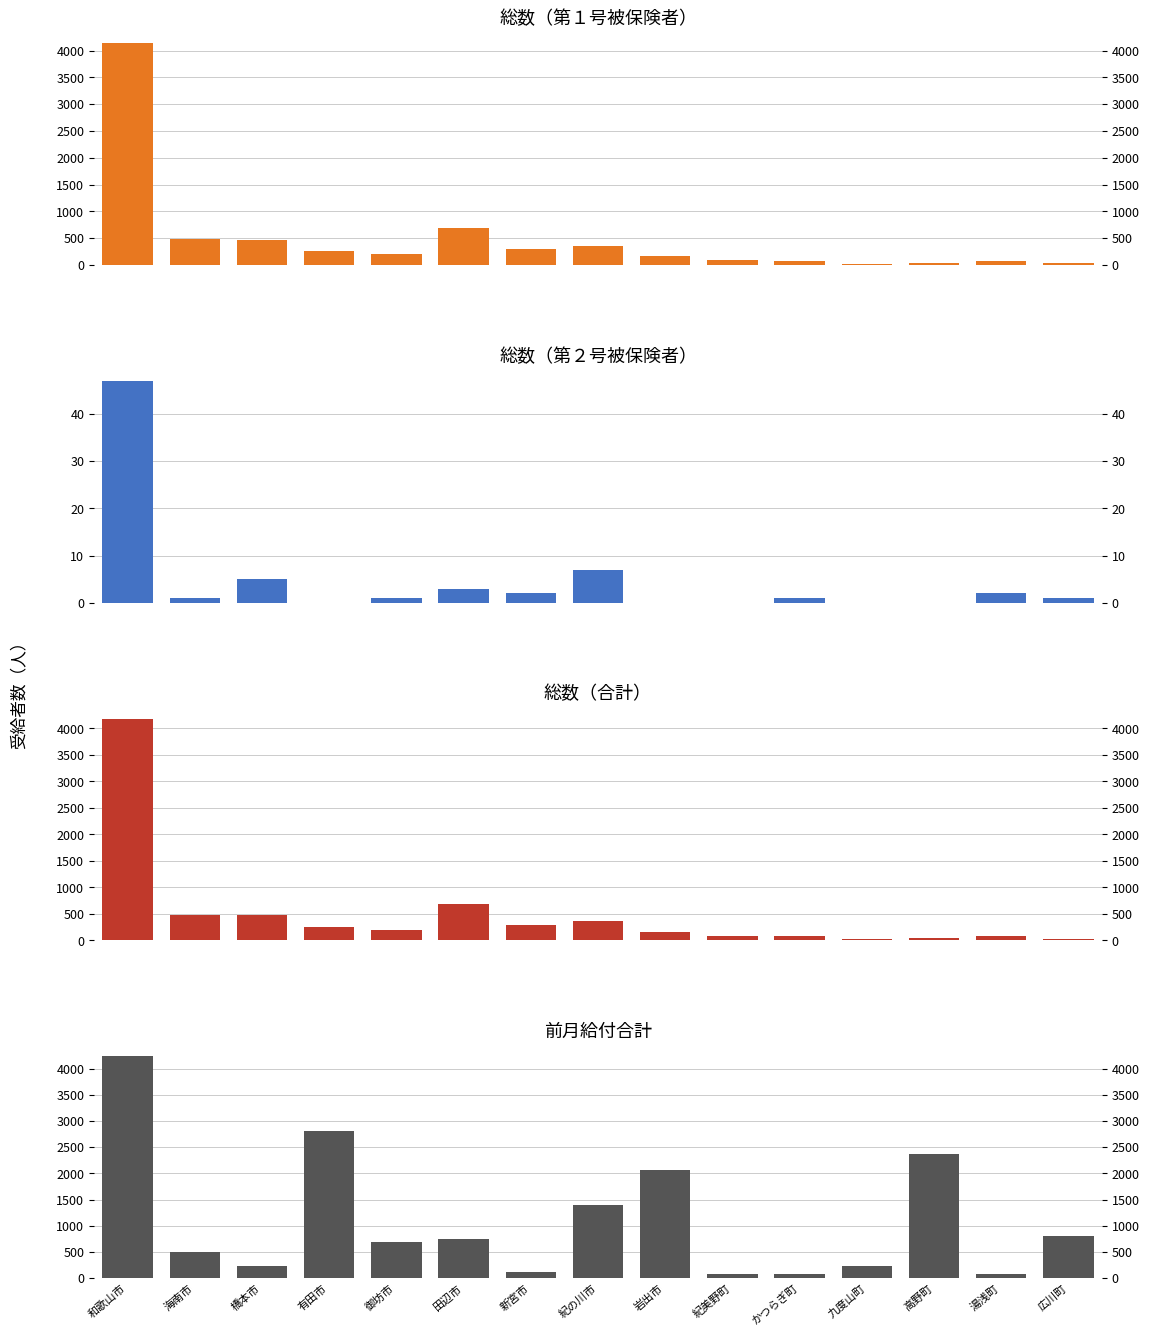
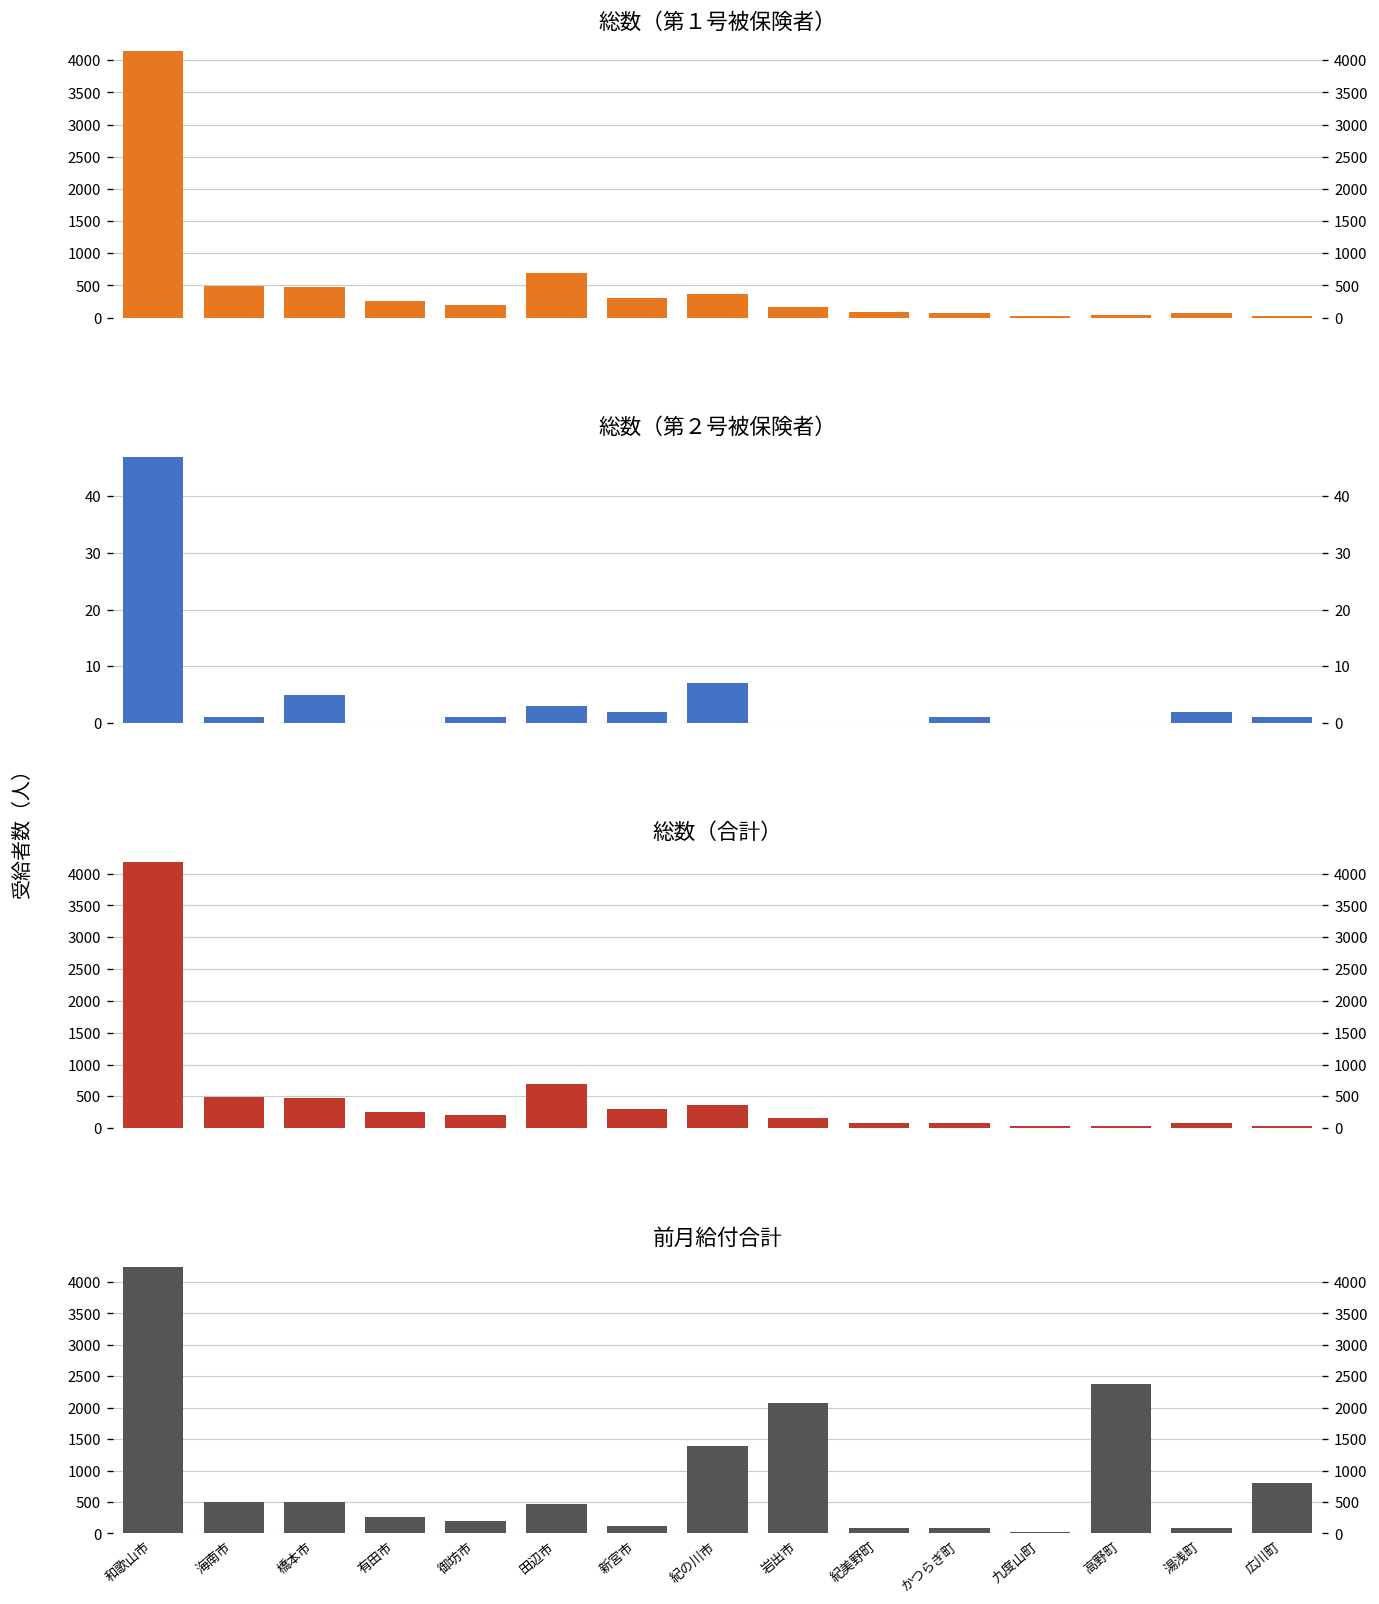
前月給付合計, 橋本市: 200 -> 500
前月給付合計, 有田市: 2800 -> 300
前月給付合計, 御坊市: 700 -> 200
前月給付合計, 田辺市: 700 -> 500
前月給付合計, 九度山町: 200 -> 0
